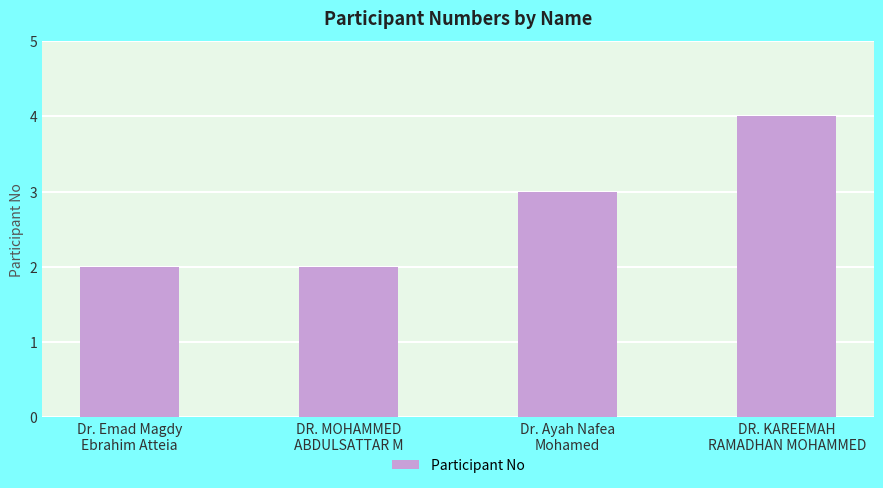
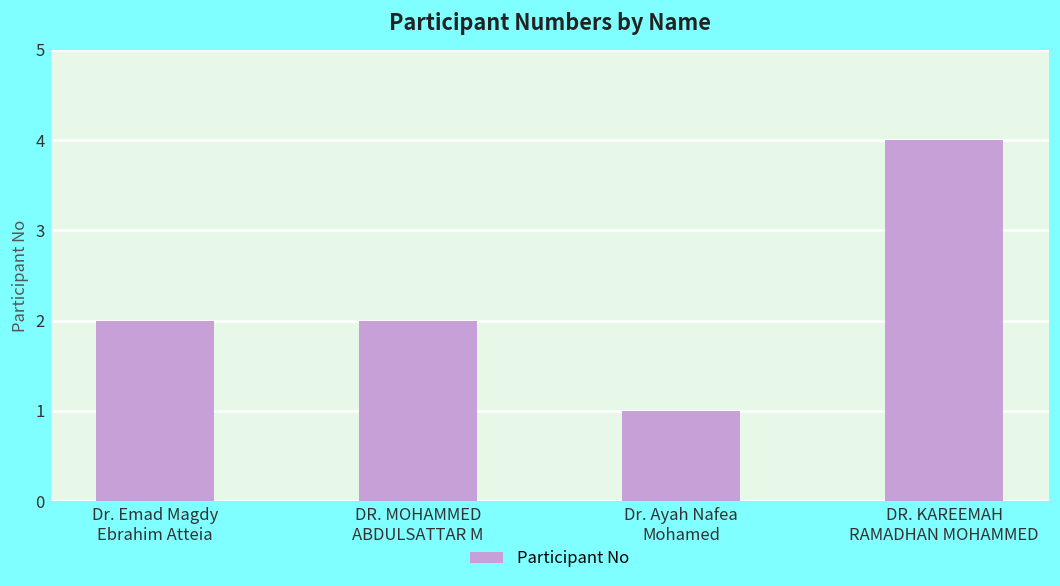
Dr. Ayah Nafea Mohamed: 3 -> 1
